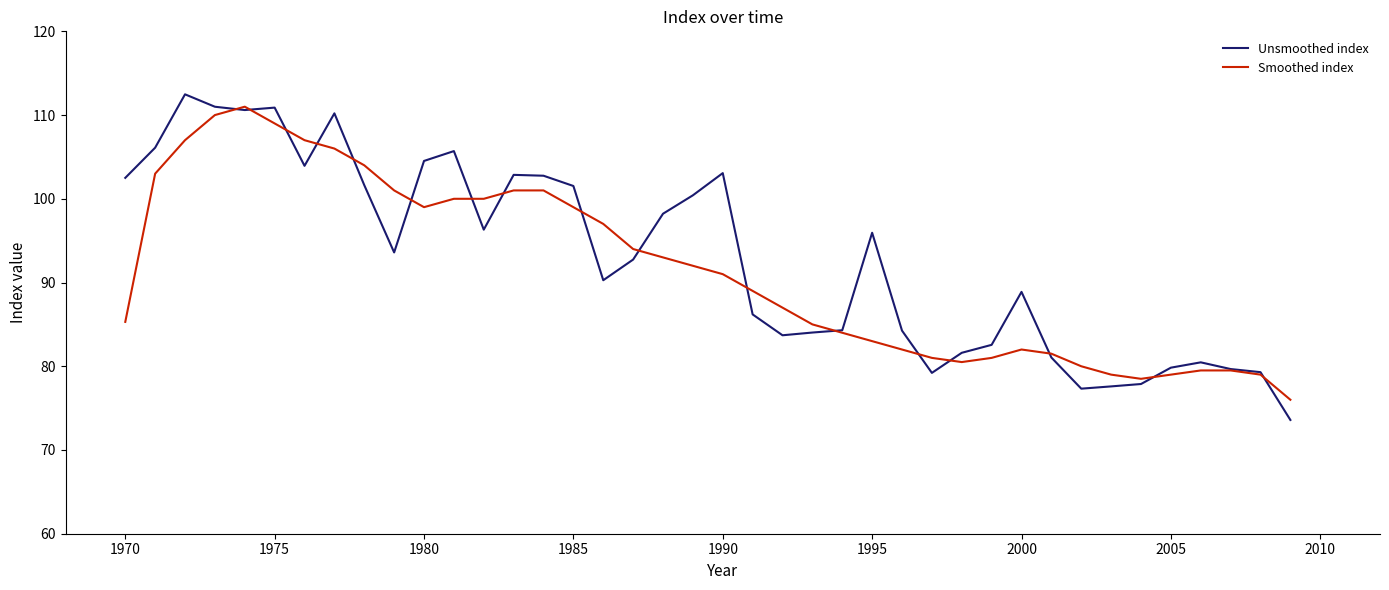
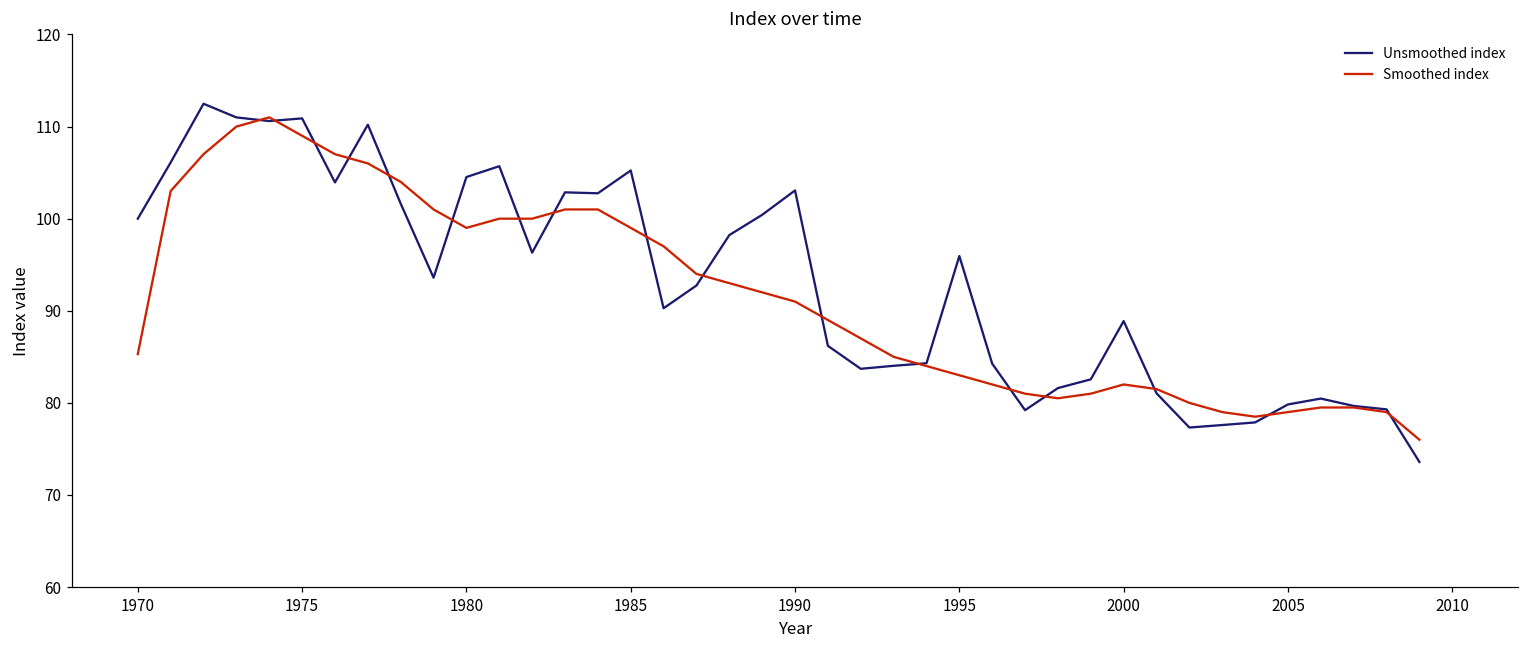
Unsmoothed index, 1970: 103 -> 100
Unsmoothed index, 1985: 102 -> 105
